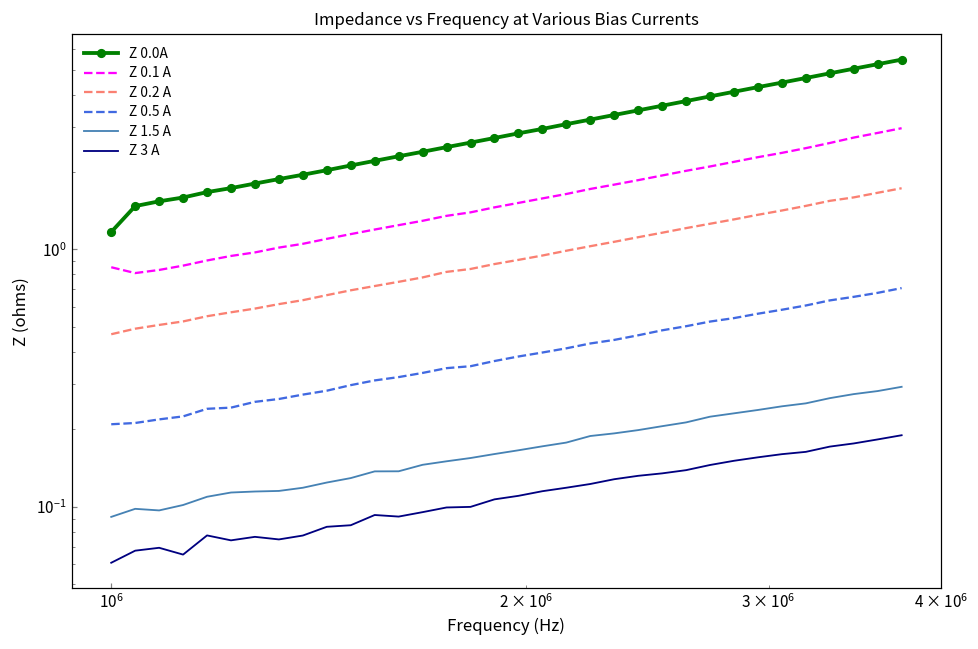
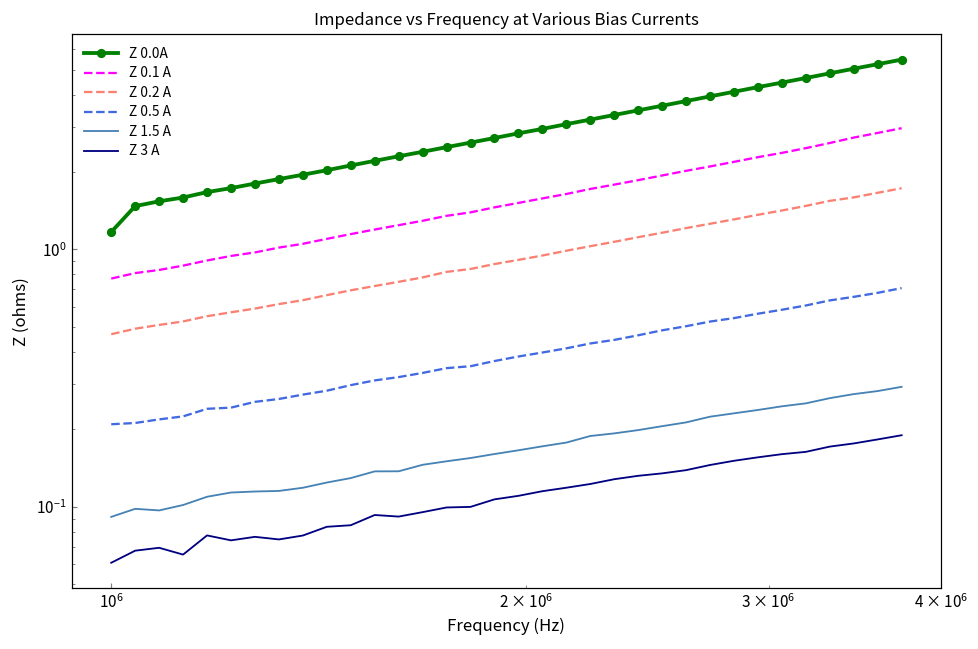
Z 0.1 A, 10^6: 0.85 -> 0.77
